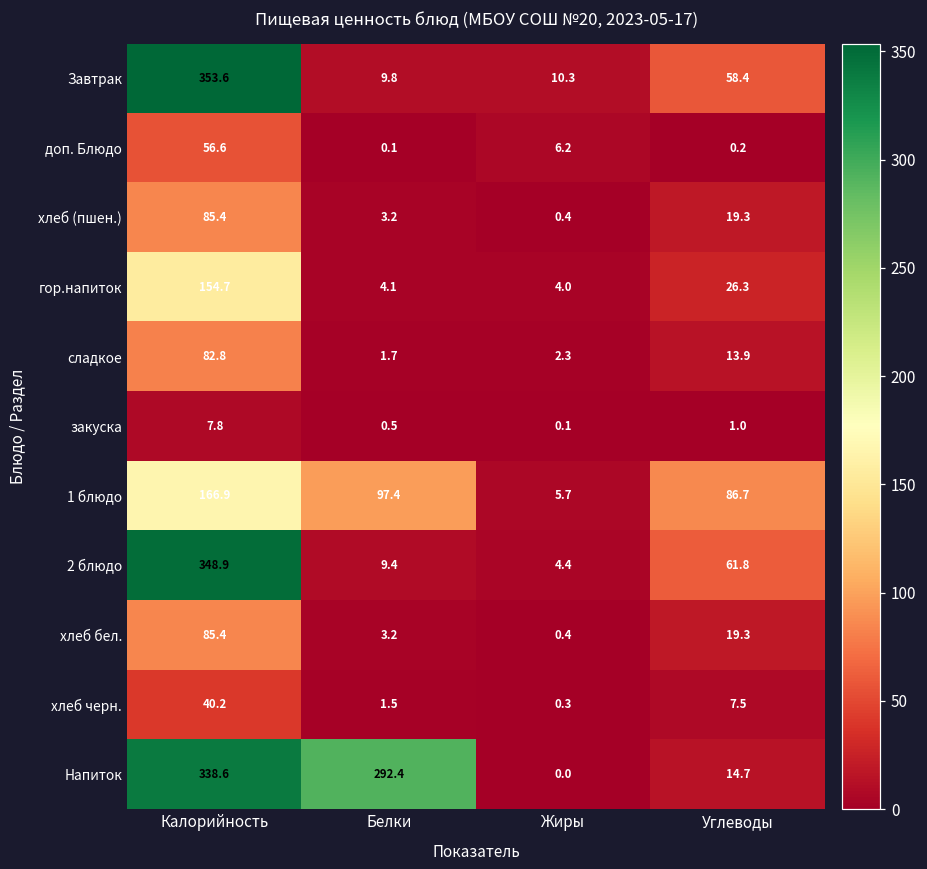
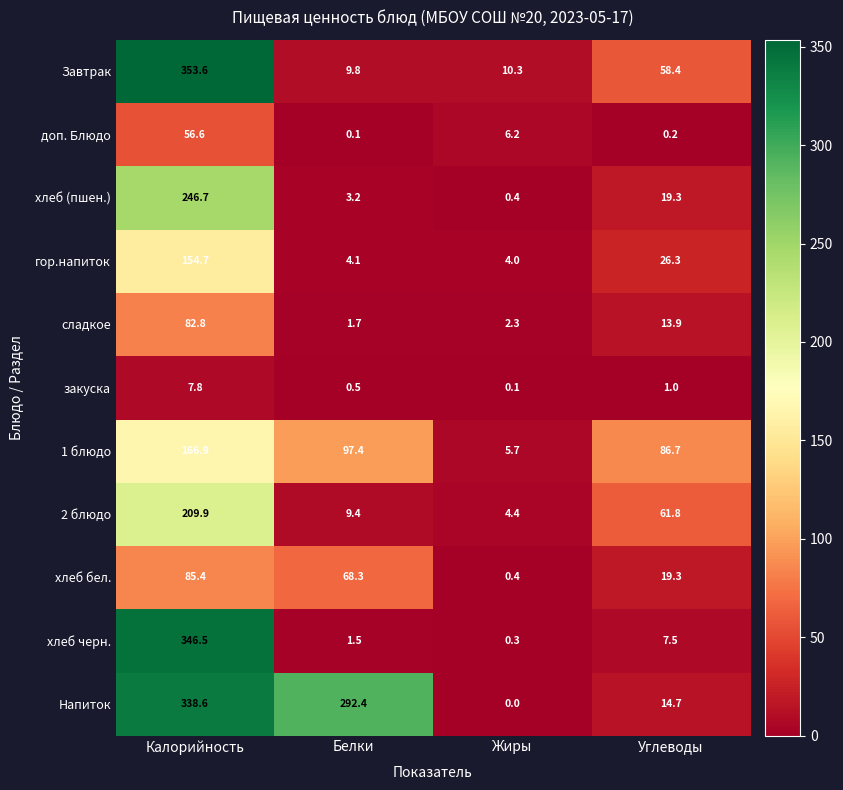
хлеб (пшен.), Калорийность: 85.4 -> 246.7
2 блюдо, Калорийность: 348.9 -> 209.9
хлеб бел., Белки: 3.2 -> 68.3
хлеб черн., Калорийность: 40.2 -> 346.5
